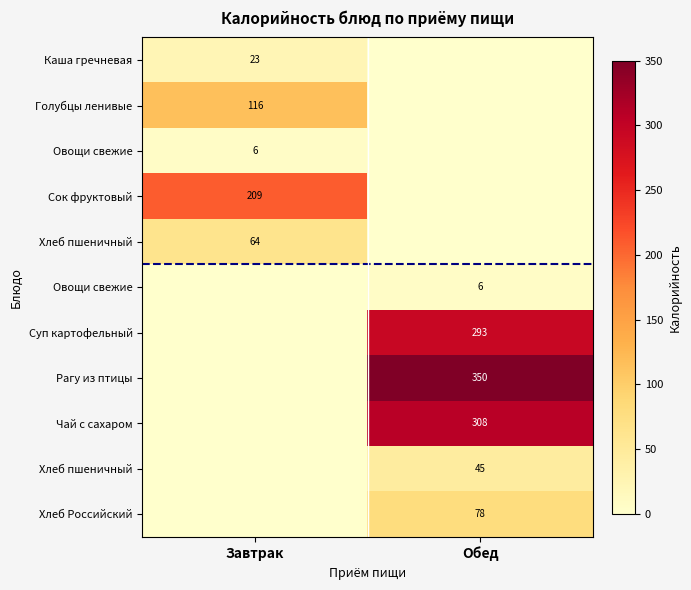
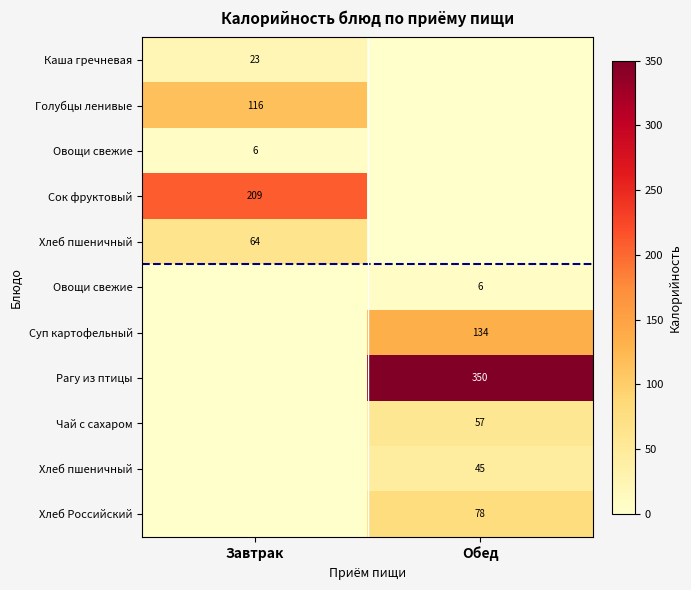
Суп картофельный, Обед: 293 -> 134
Чай с сахаром, Обед: 308 -> 57
